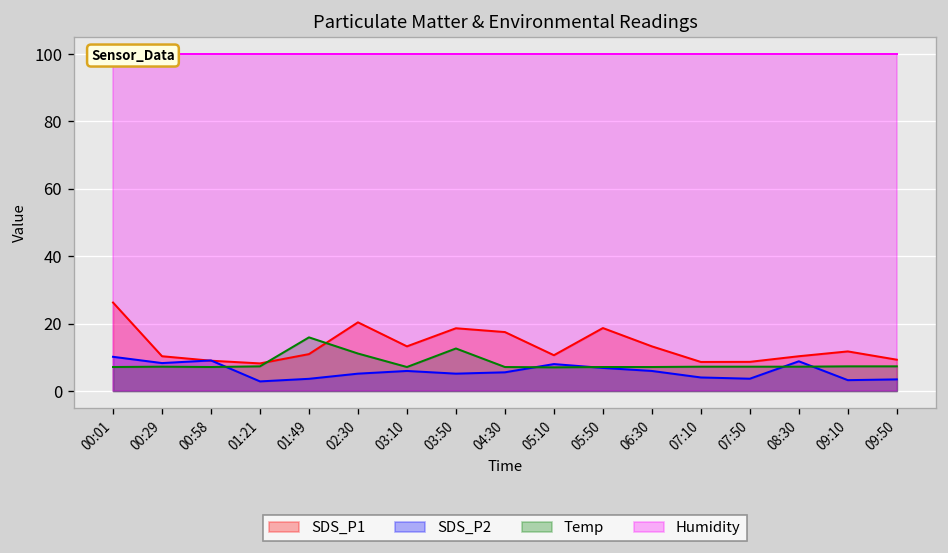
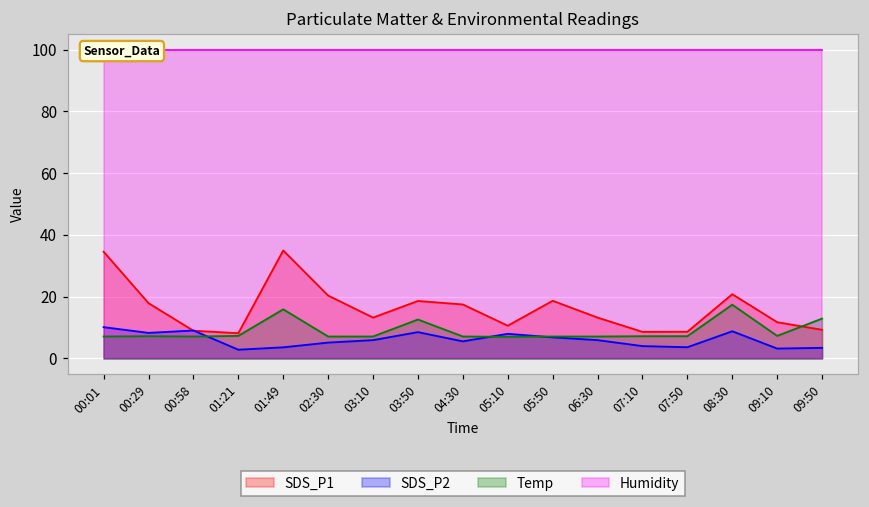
SDS_P1, 00:01: 26 -> 35
SDS_P1, 00:29: 10 -> 18
SDS_P1, 01:49: 11 -> 35
Temp, 02:30: 11 -> 7
SDS_P2, 03:50: 5 -> 9
SDS_P1, 08:30: 10 -> 21
Temp, 08:30: 7 -> 17
Temp, 09:50: 7 -> 13
